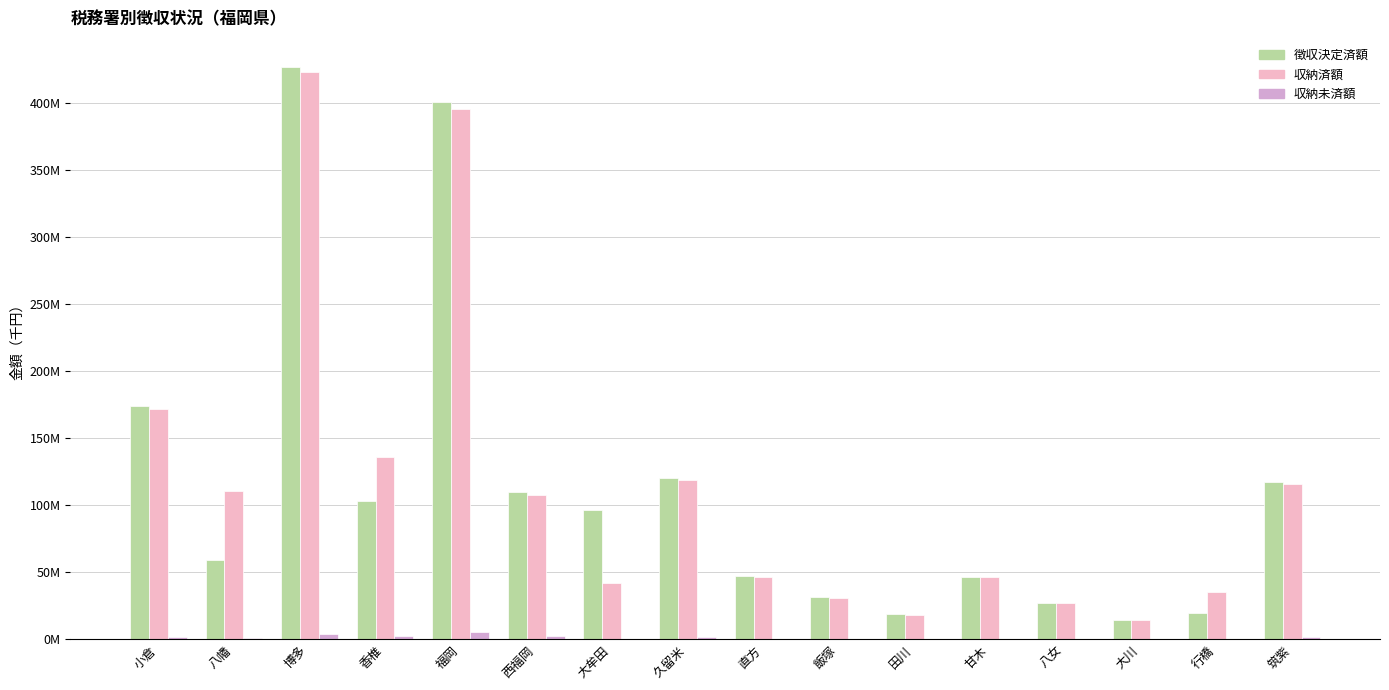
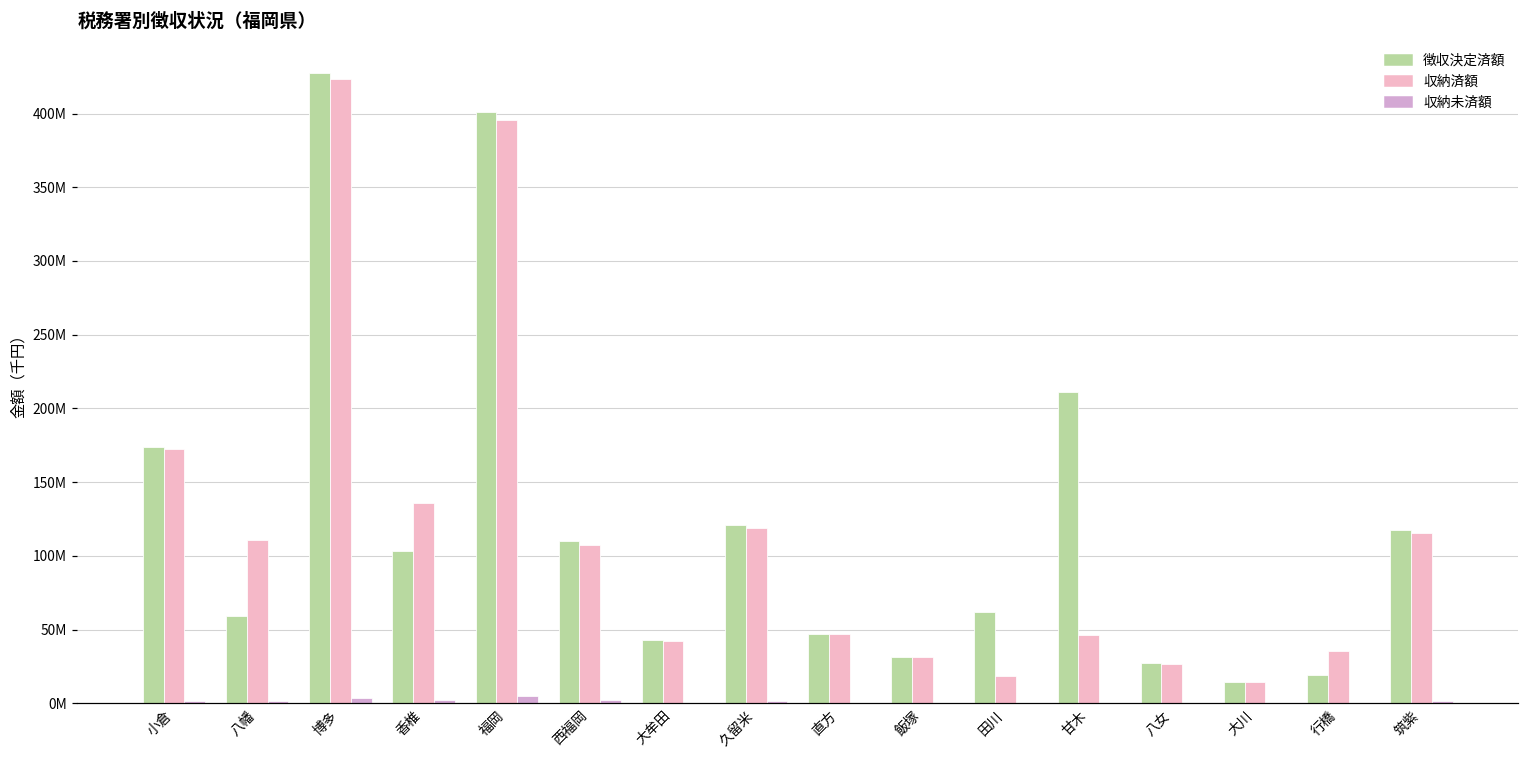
徴収決定済額, 大牟田: 97000000 -> 43000000
徴収決定済額, 田川: 19000000 -> 62000000
徴収決定済額, 甘木: 47000000 -> 211000000
